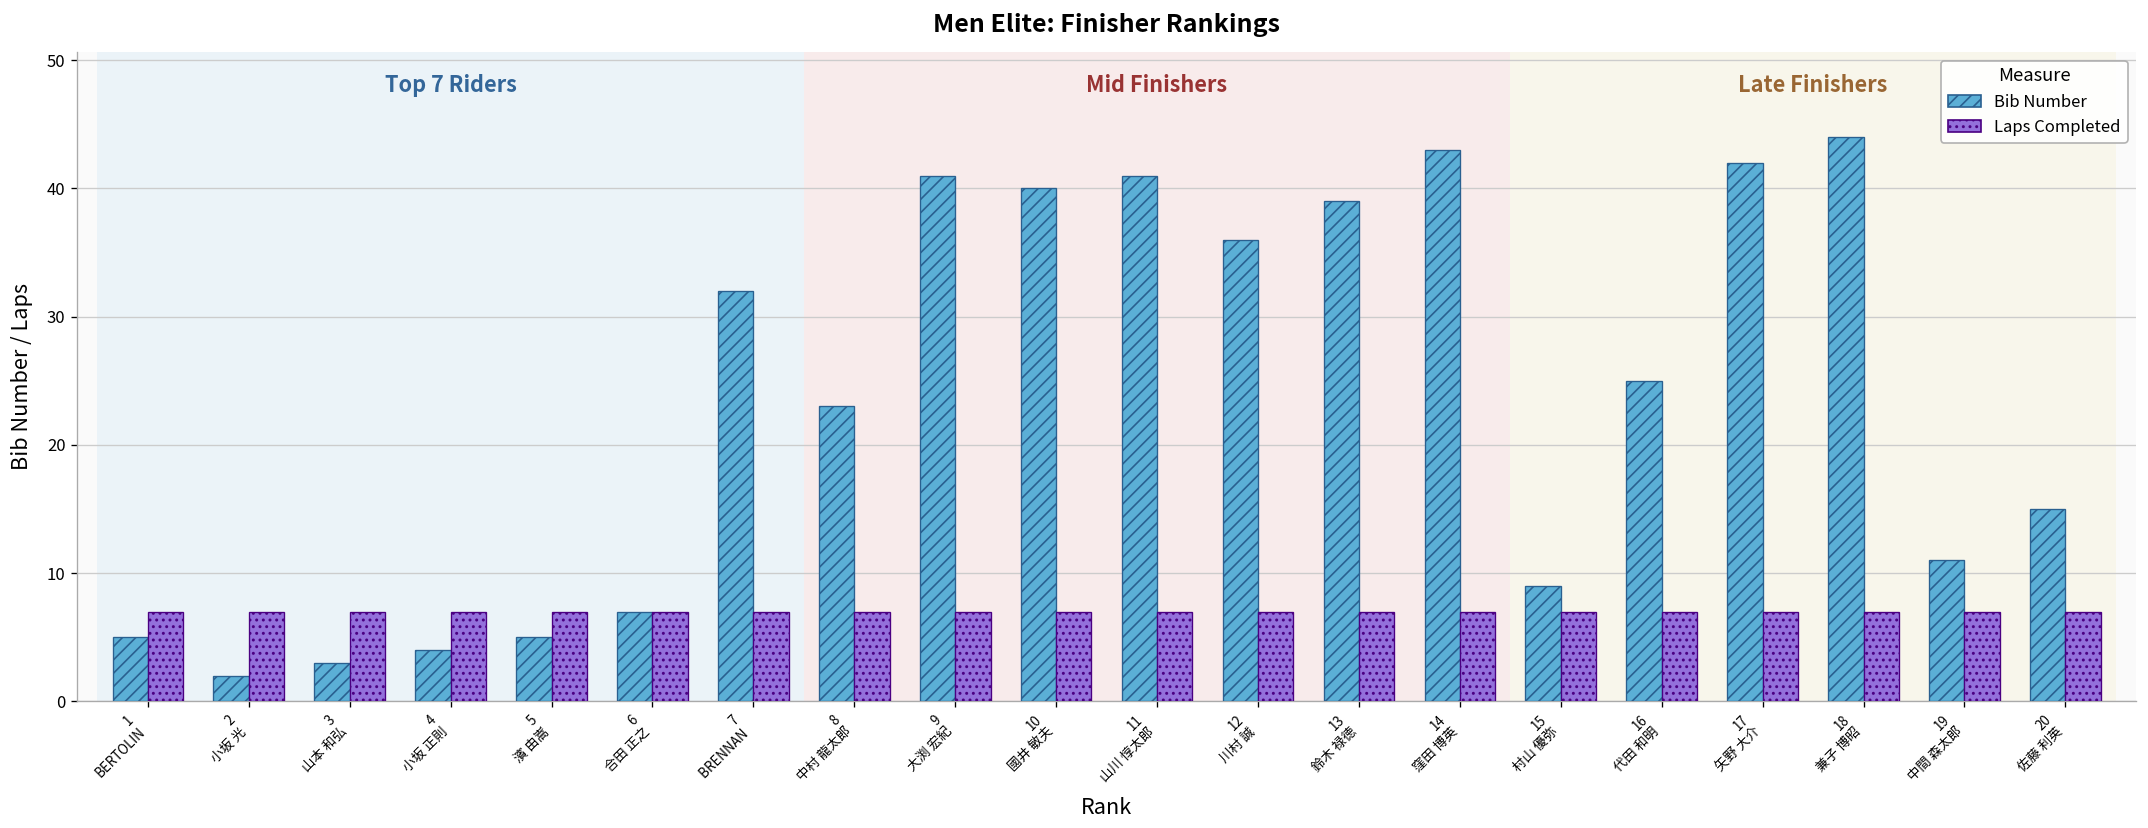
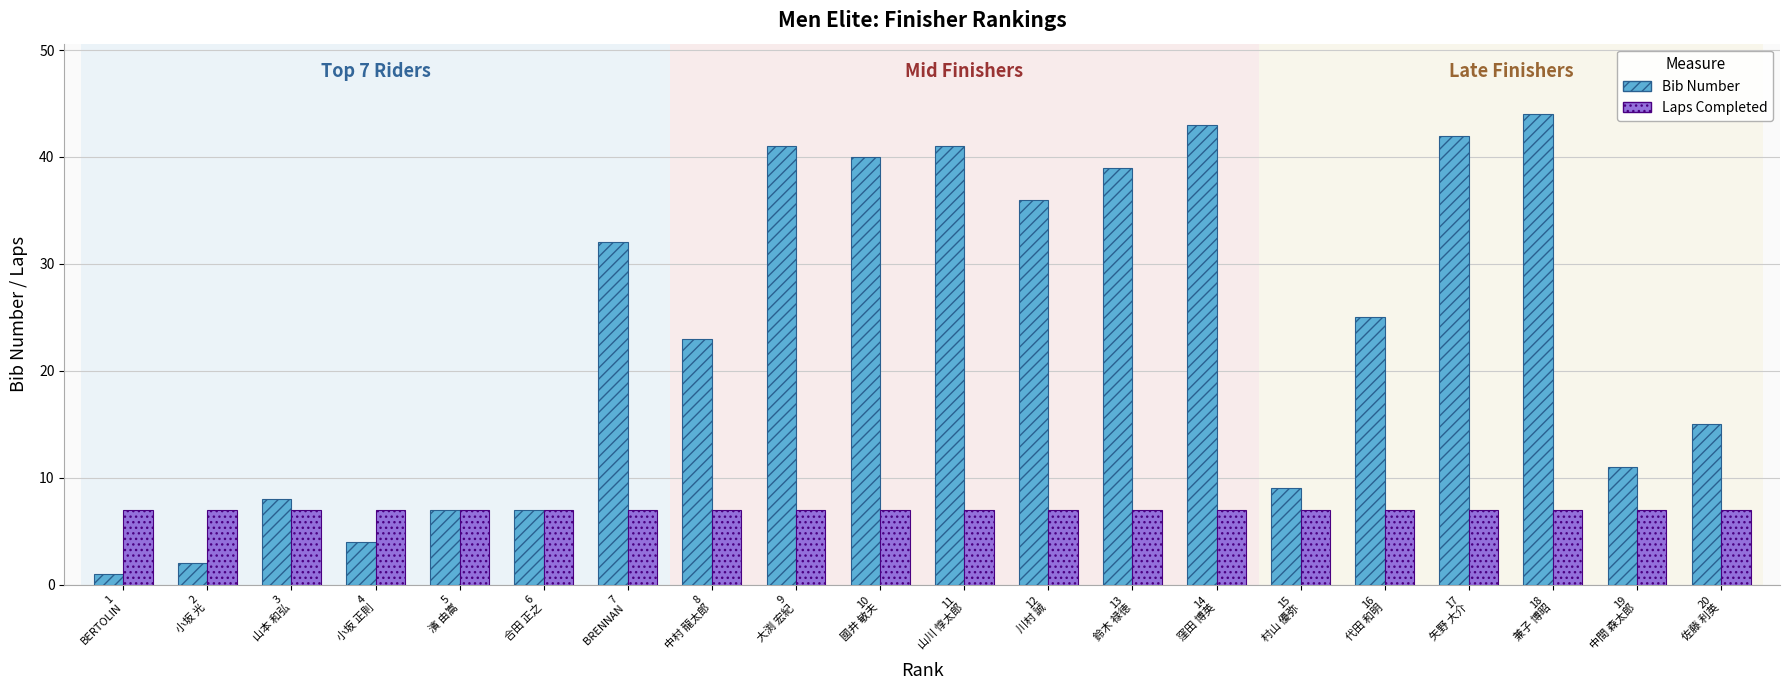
Bib Number, 1 BERTOLIN: 5 -> 1
Bib Number, 3 山本 和弘: 3 -> 8
Bib Number, 5 濱 由嵩: 5 -> 7
